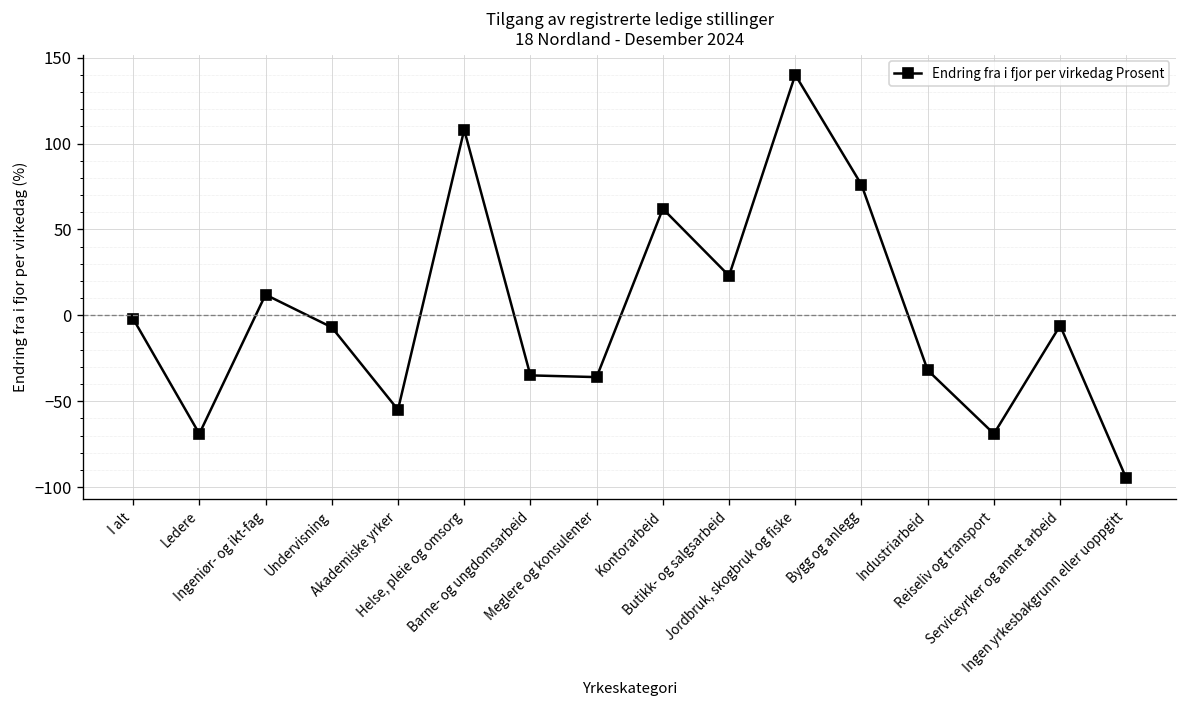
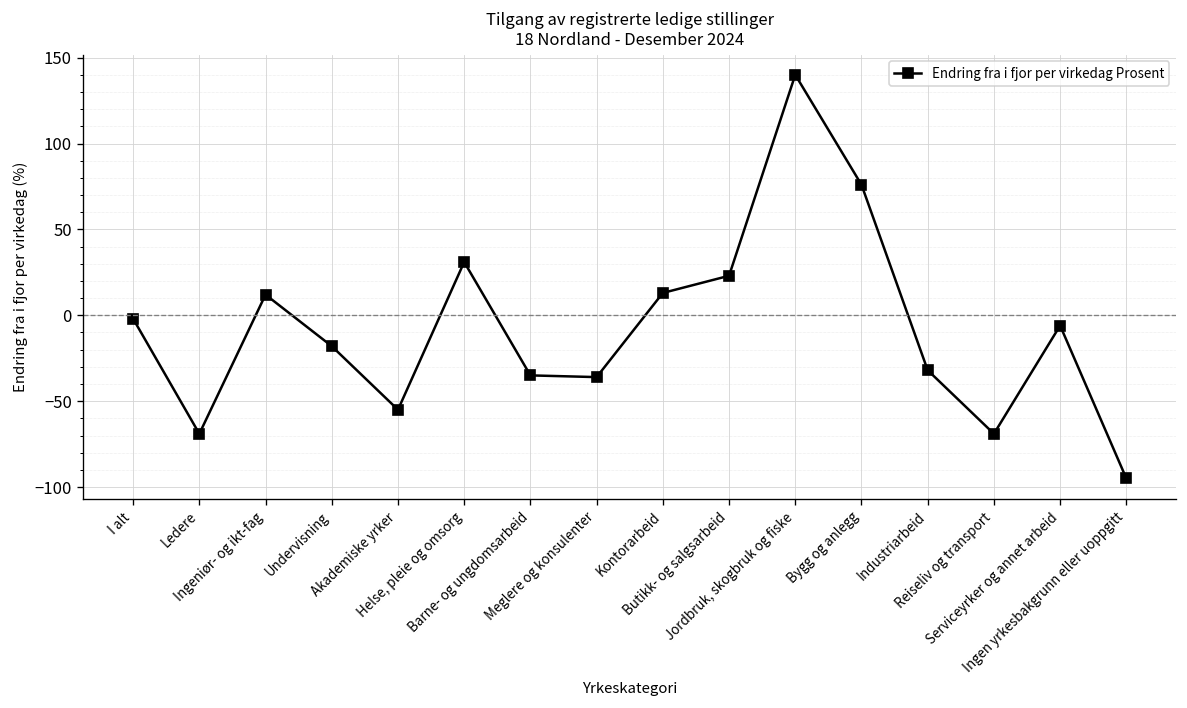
Undervisning: -7 -> -18
Helse, pleie og omsorg: 108 -> 31
Kontorarbeid: 62 -> 13
